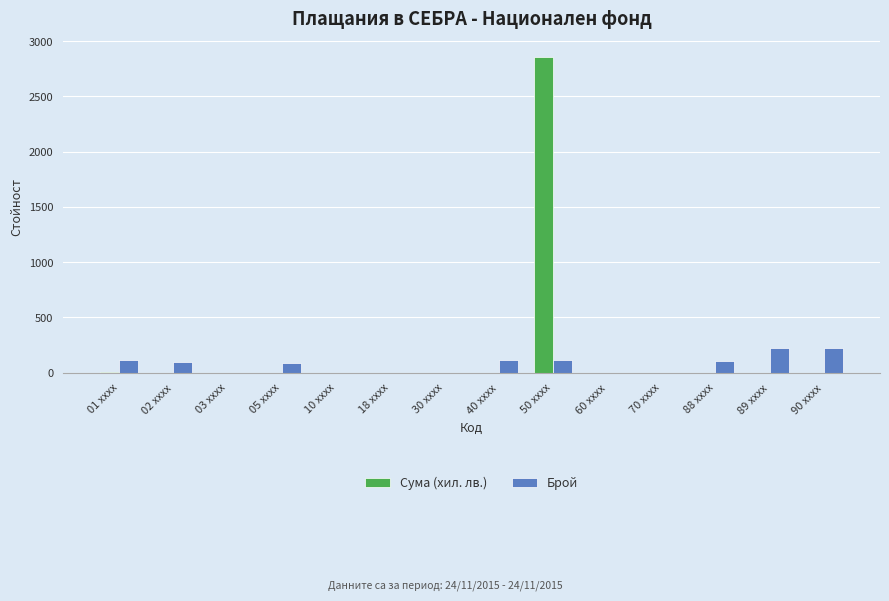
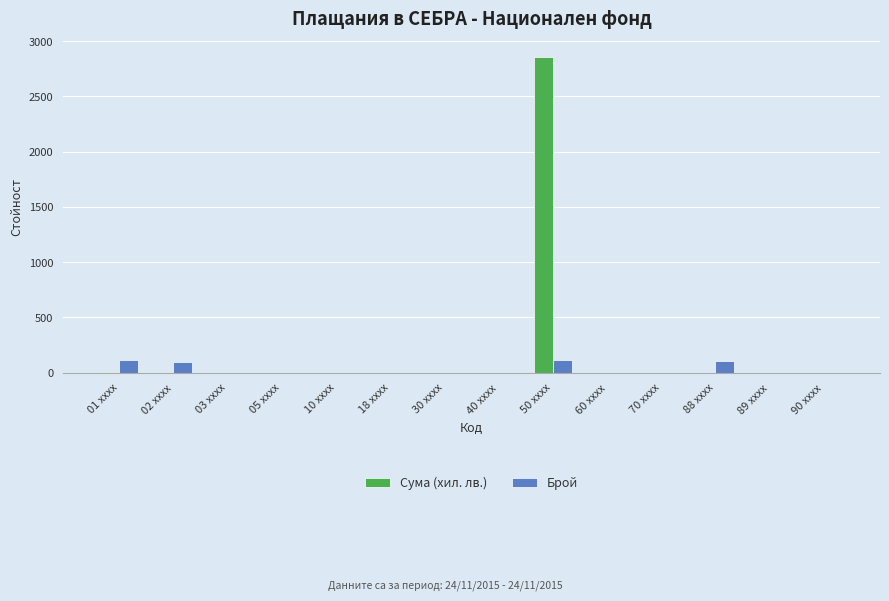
Брой, 05 xxxx: 90 -> 0
Брой, 40 xxxx: 120 -> 0
Брой, 89 xxxx: 220 -> 0
Брой, 90 xxxx: 220 -> 0
